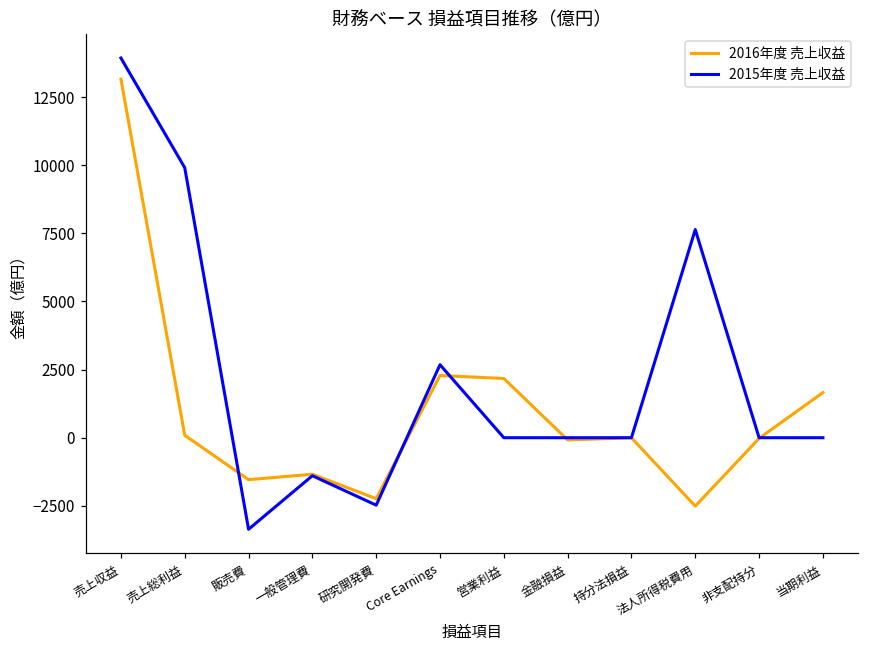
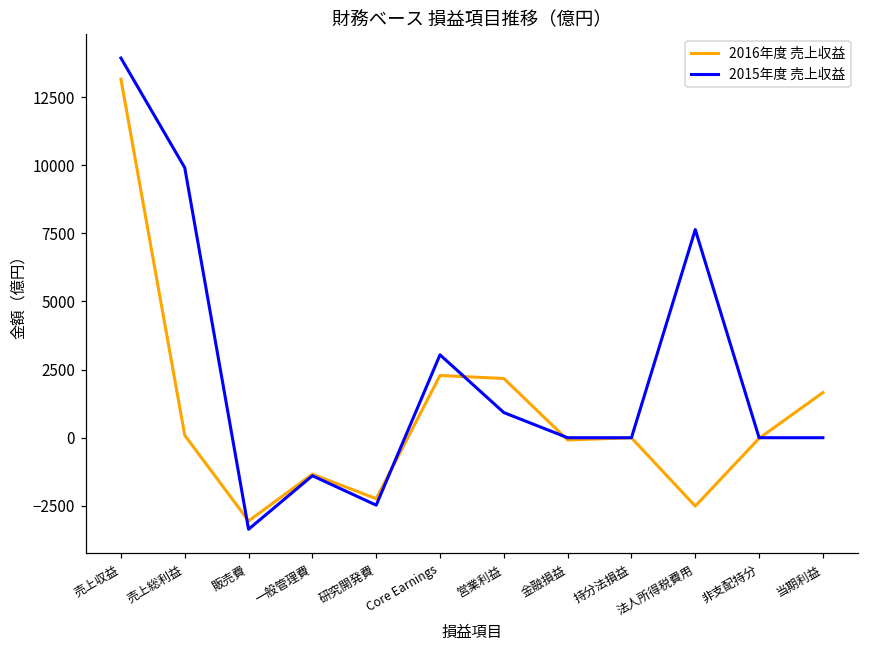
2016年度 売上収益, 販売費: -1500 -> -3100
2015年度 売上収益, Core Earnings: 2700 -> 3000
2015年度 売上収益, 営業利益: 0 -> 900
